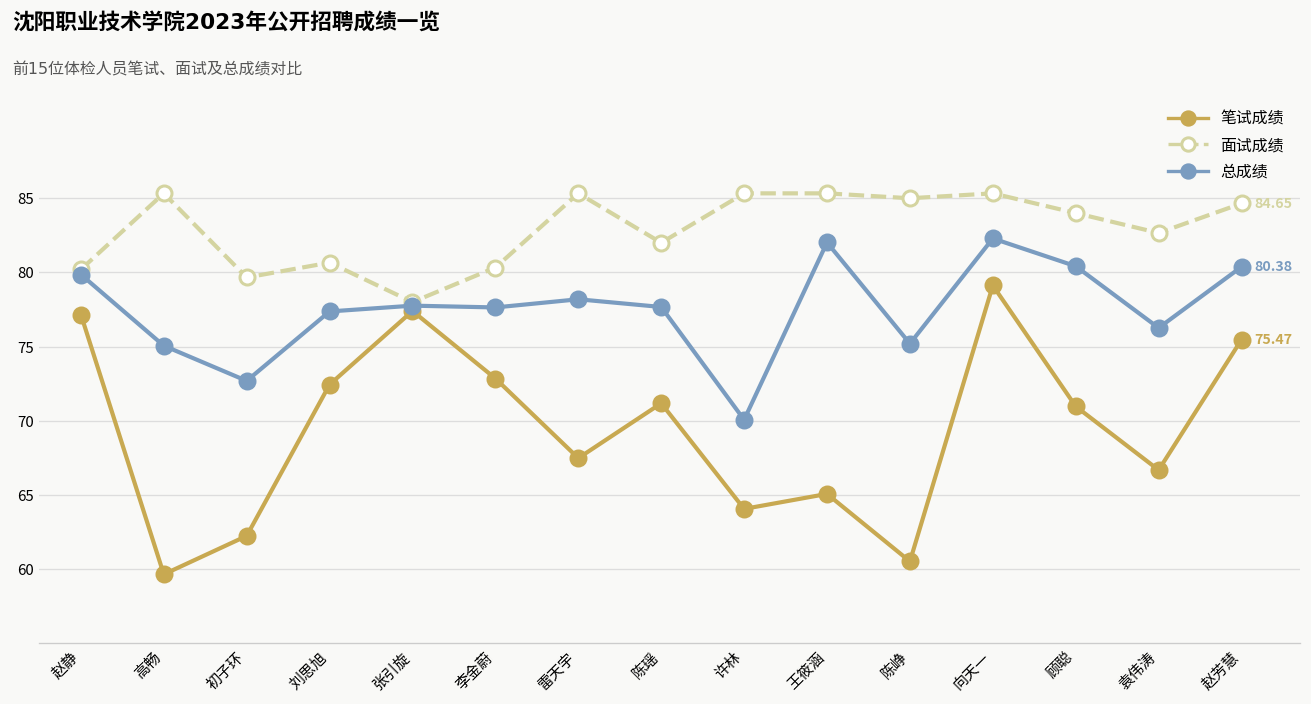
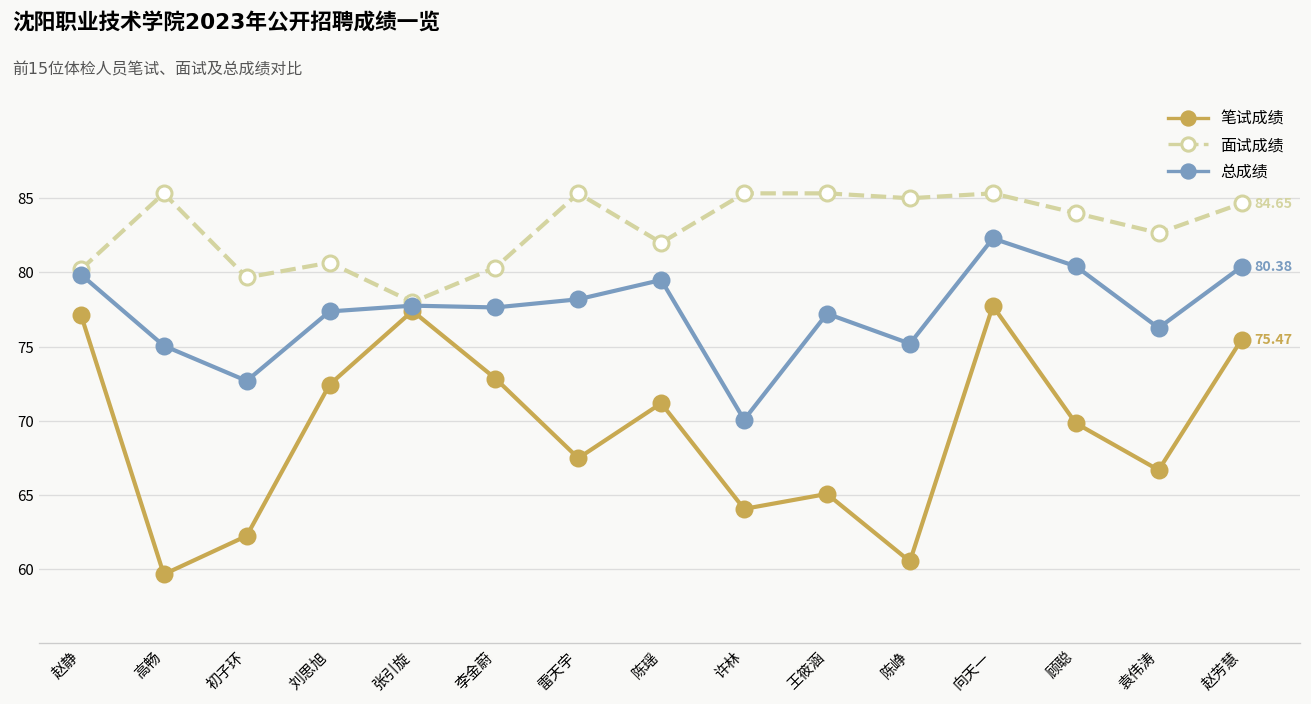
总成绩, 陈瑶: 77.7 -> 79.5
总成绩, 王筱涵: 82.0 -> 77.2
笔试成绩, 向天一: 79.1 -> 77.7
笔试成绩, 顾聪: 71.0 -> 69.8
